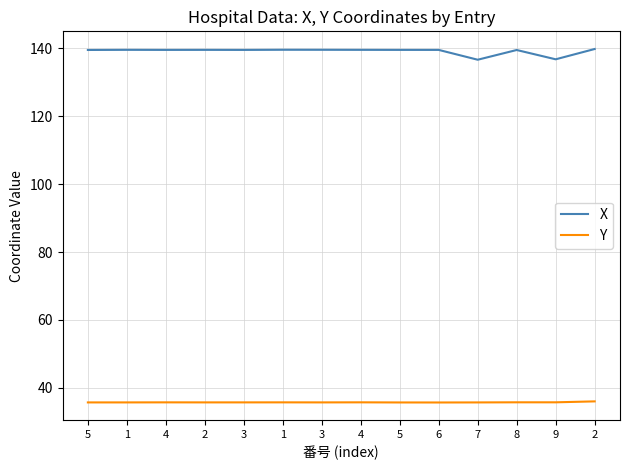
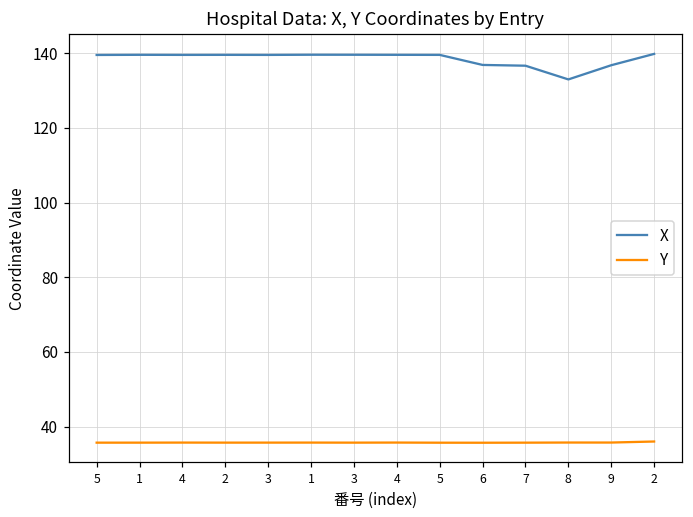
X, 6: 140 -> 137
X, 8: 140 -> 133
